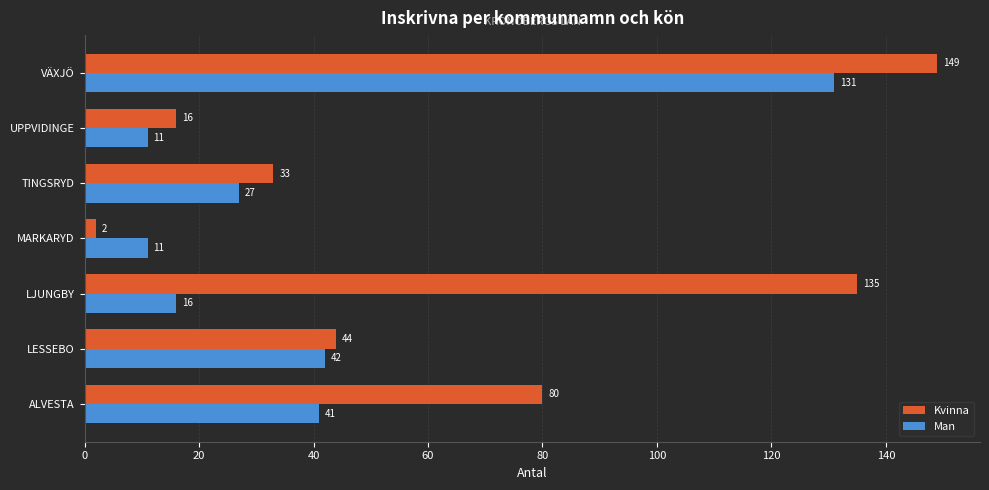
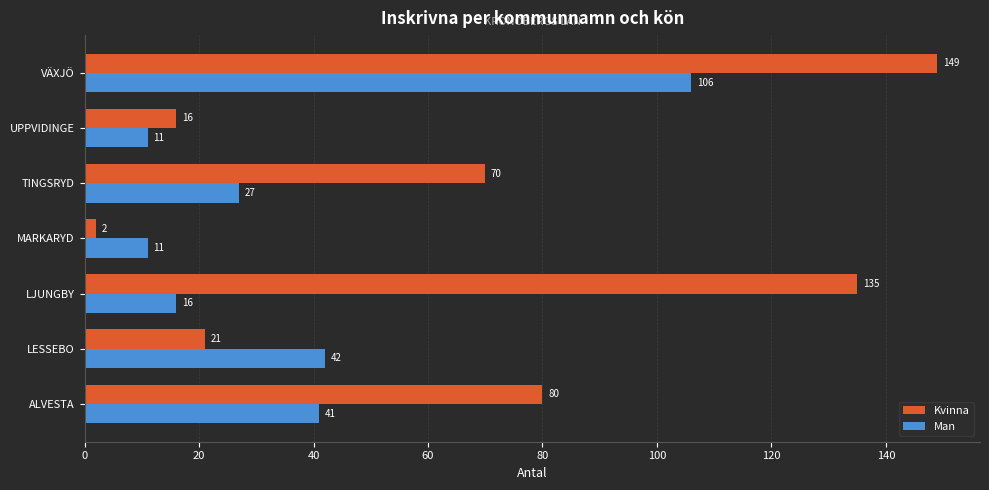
Man, VÄXJÖ: 131 -> 106
Kvinna, TINGSRYD: 33 -> 70
Kvinna, LESSEBO: 44 -> 21
